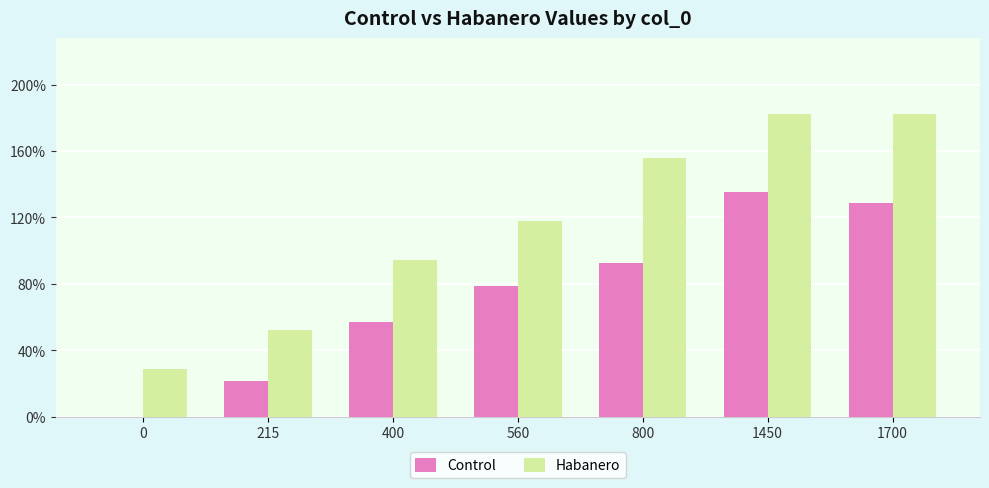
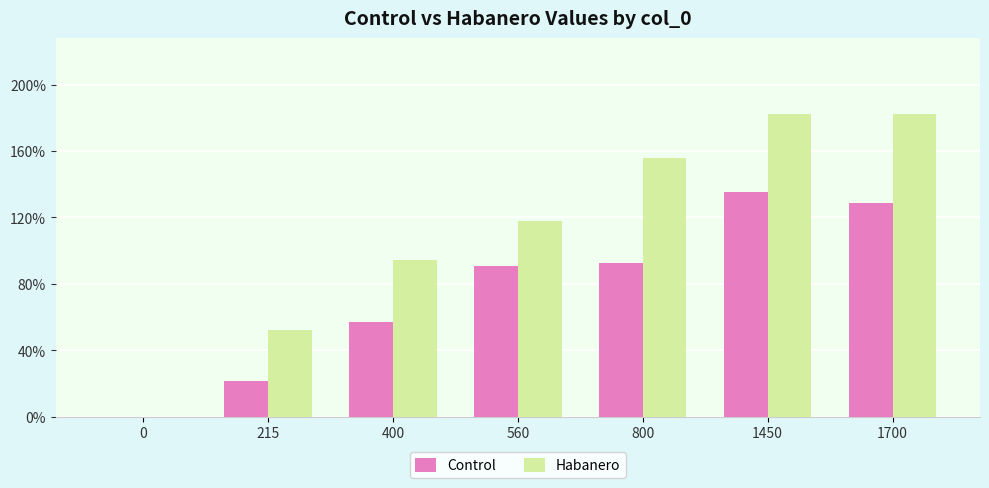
Habanero, 0: 29% -> 0%
Control, 560: 79% -> 91%
